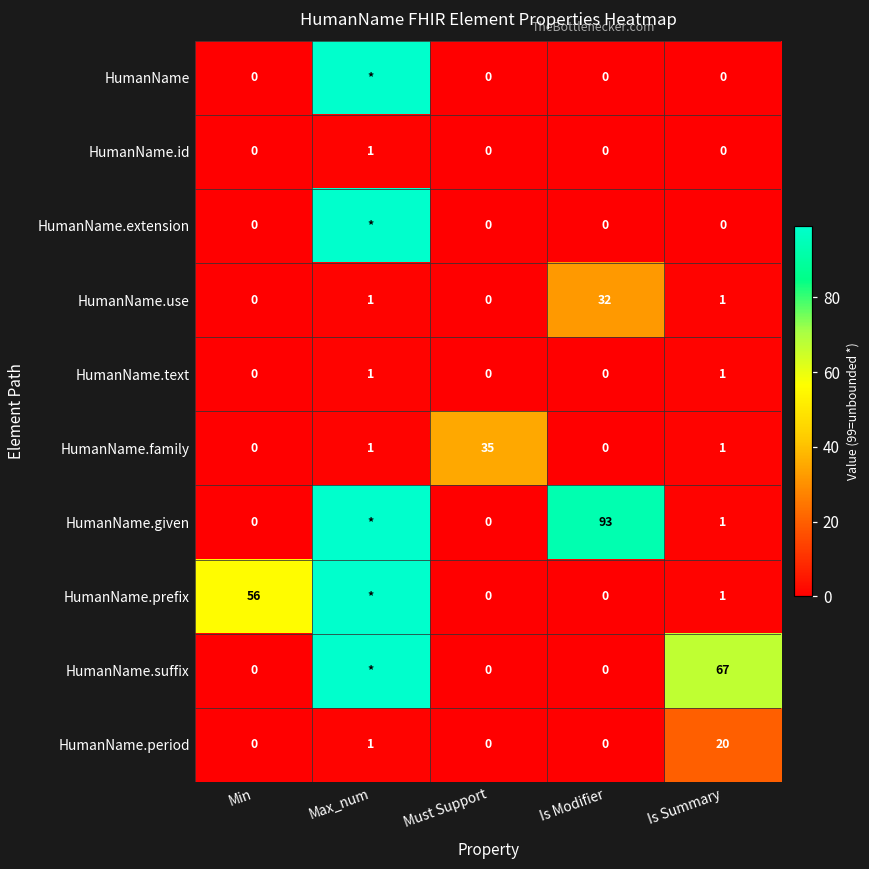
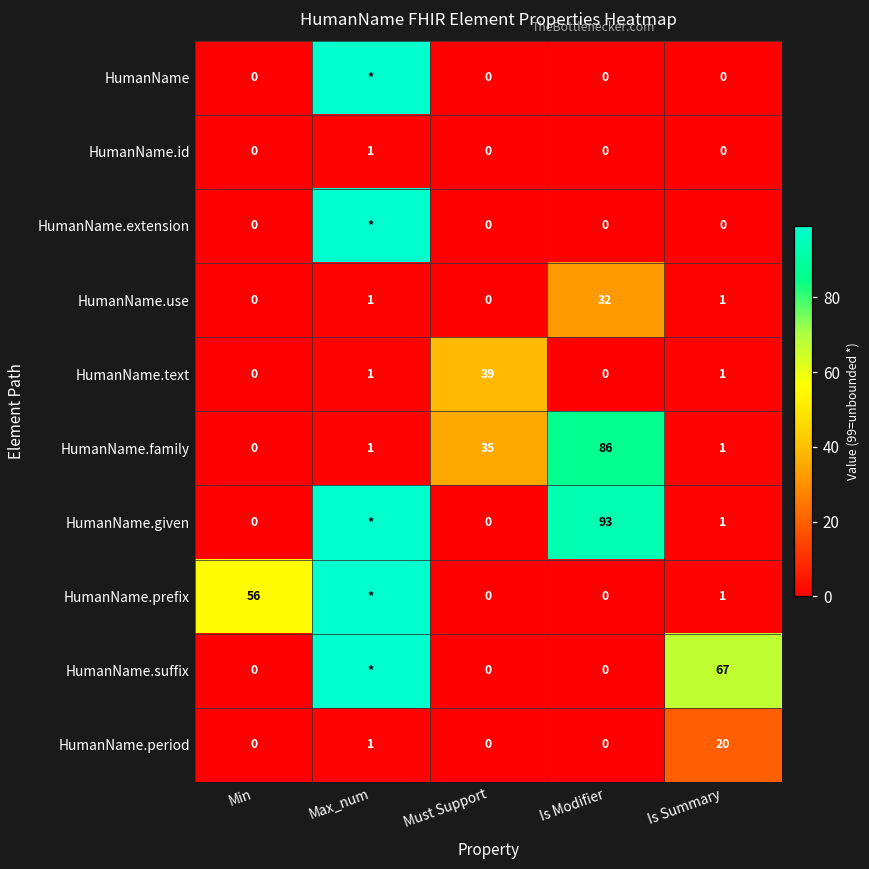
HumanName.text, Must Support: 0 -> 39
HumanName.family, Is Modifier: 0 -> 86
